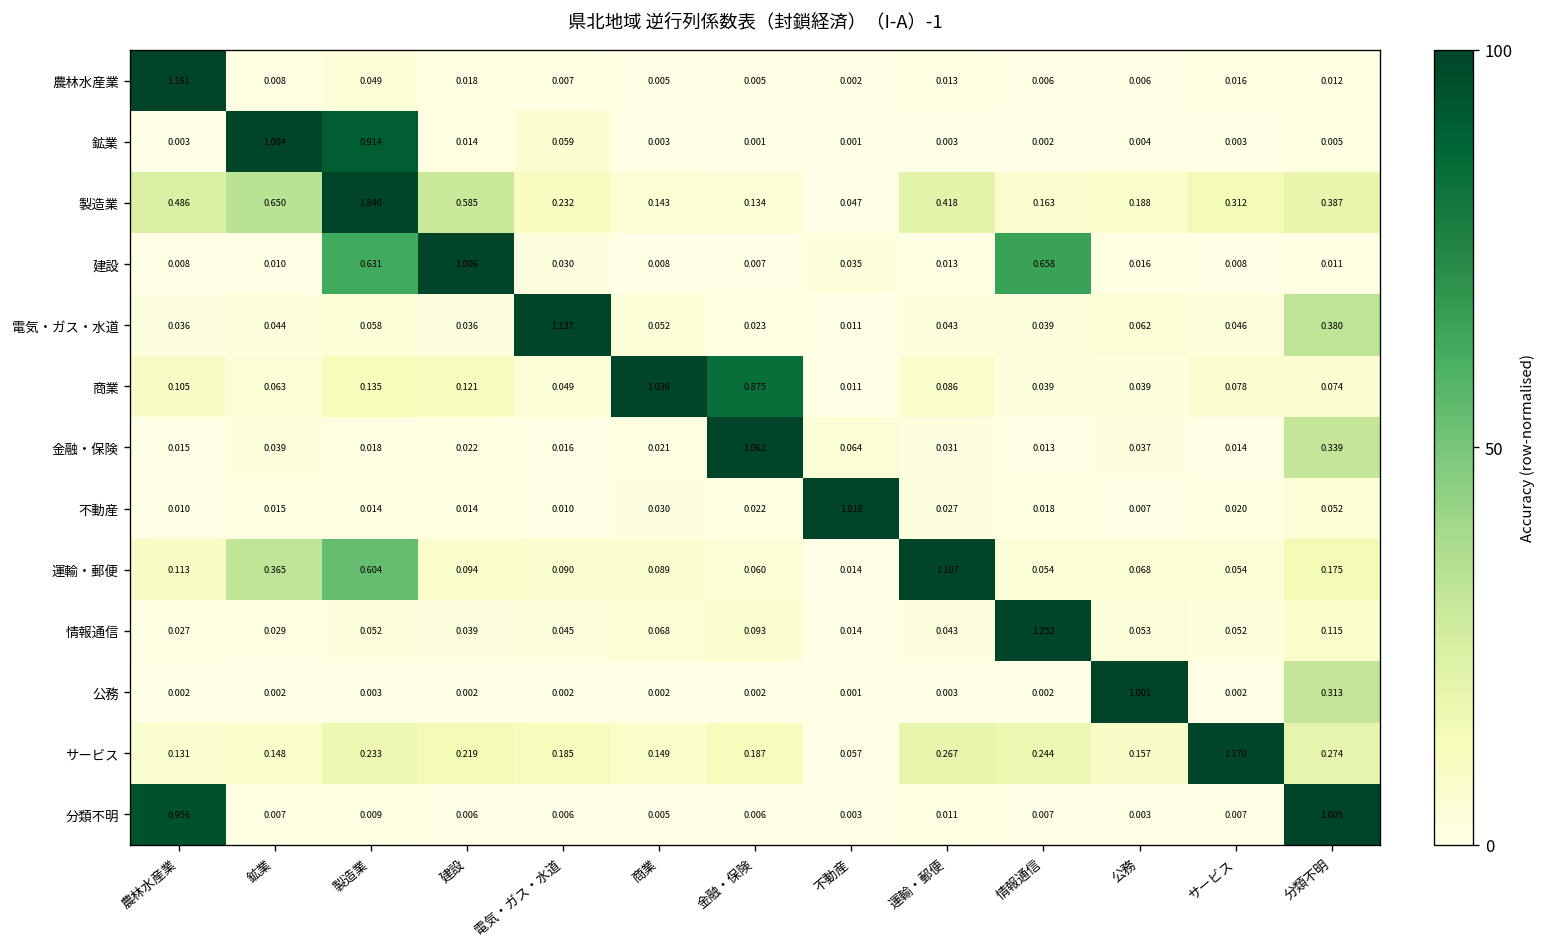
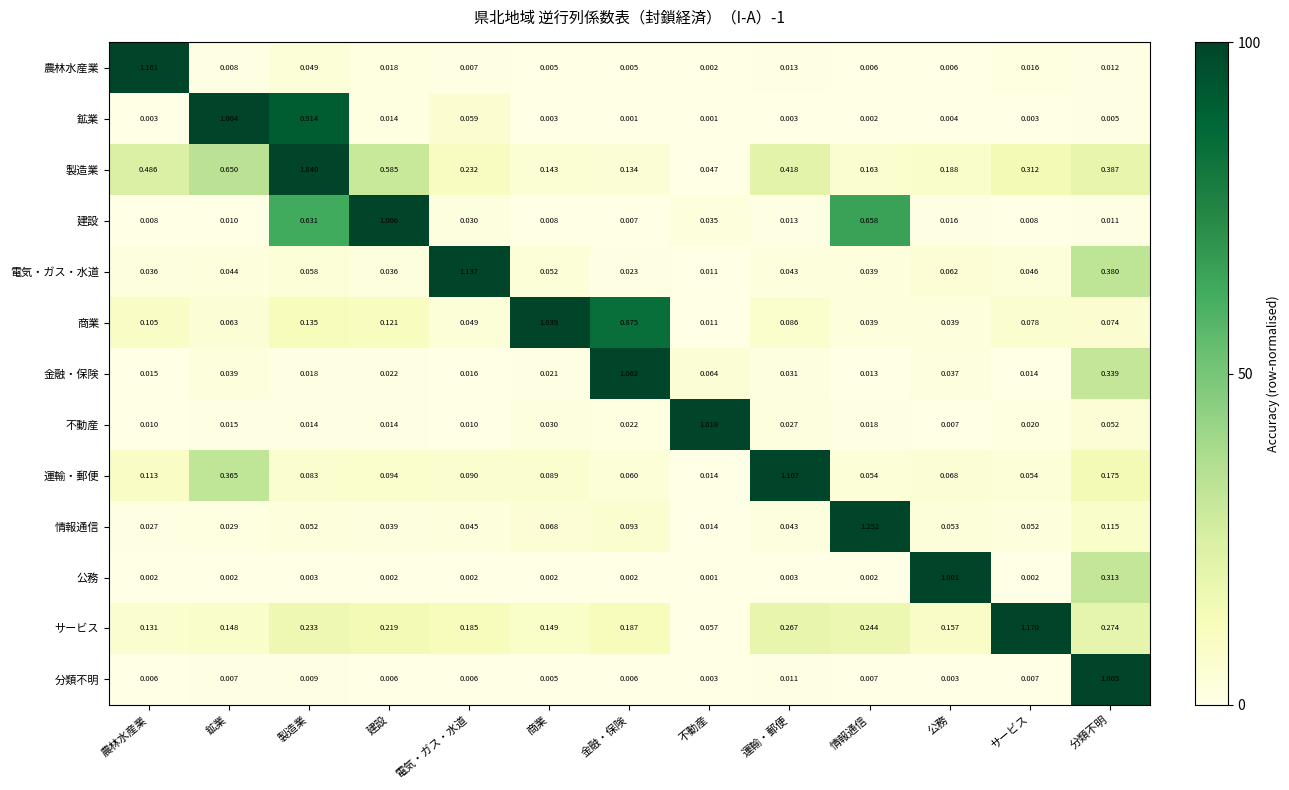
運輸・郵便, 製造業: 0.604 -> 0.083
分類不明, 農林水産業: 0.956 -> 0.006
